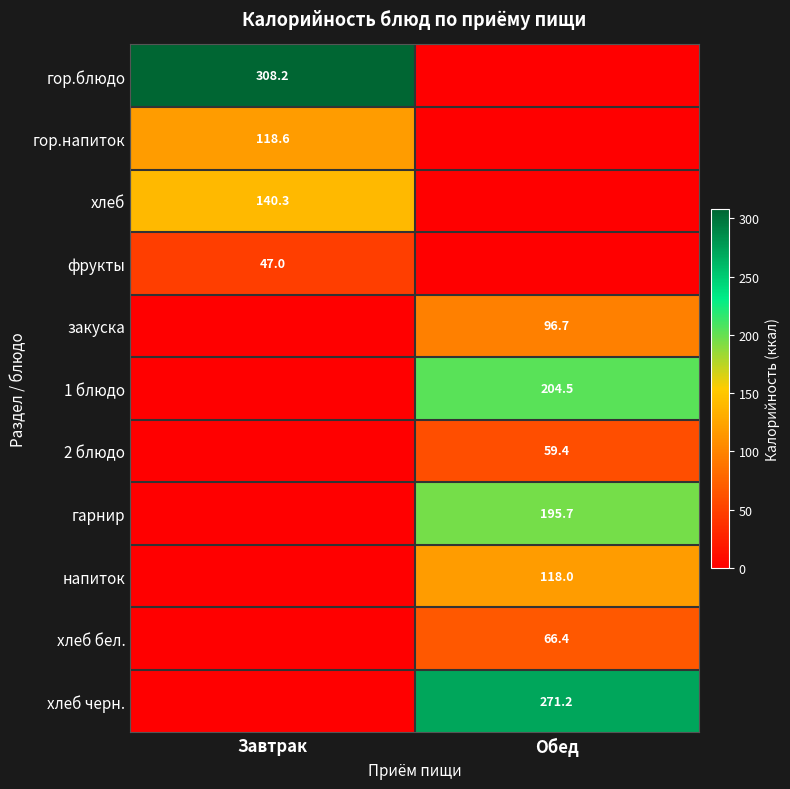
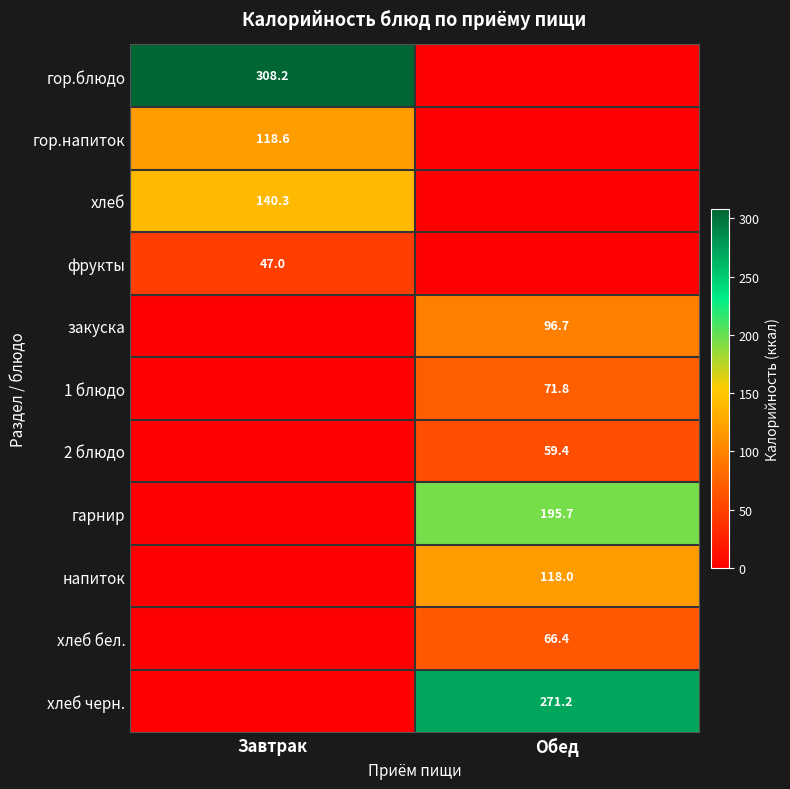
1 блюдо, Обед: 204.5 -> 71.8
